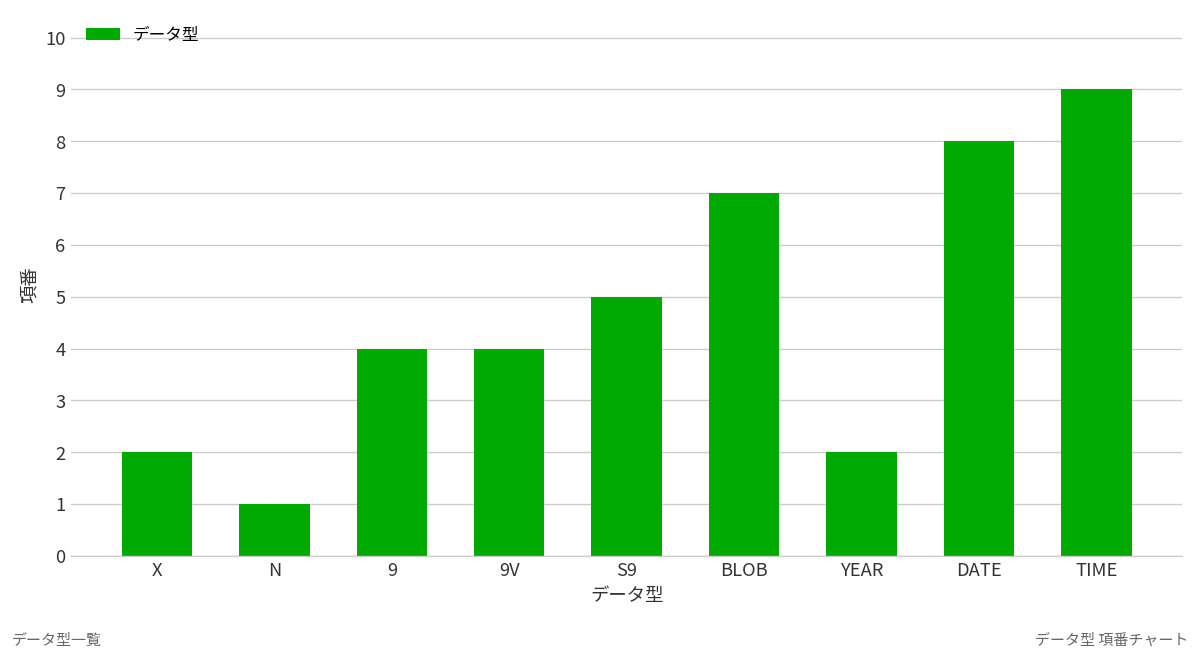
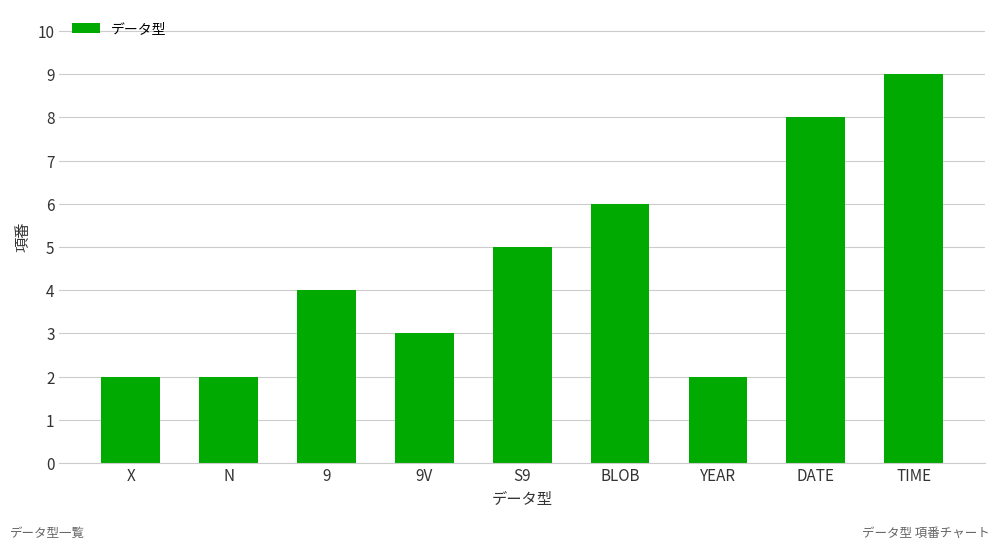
N: 1 -> 2
9V: 4 -> 3
BLOB: 7 -> 6
